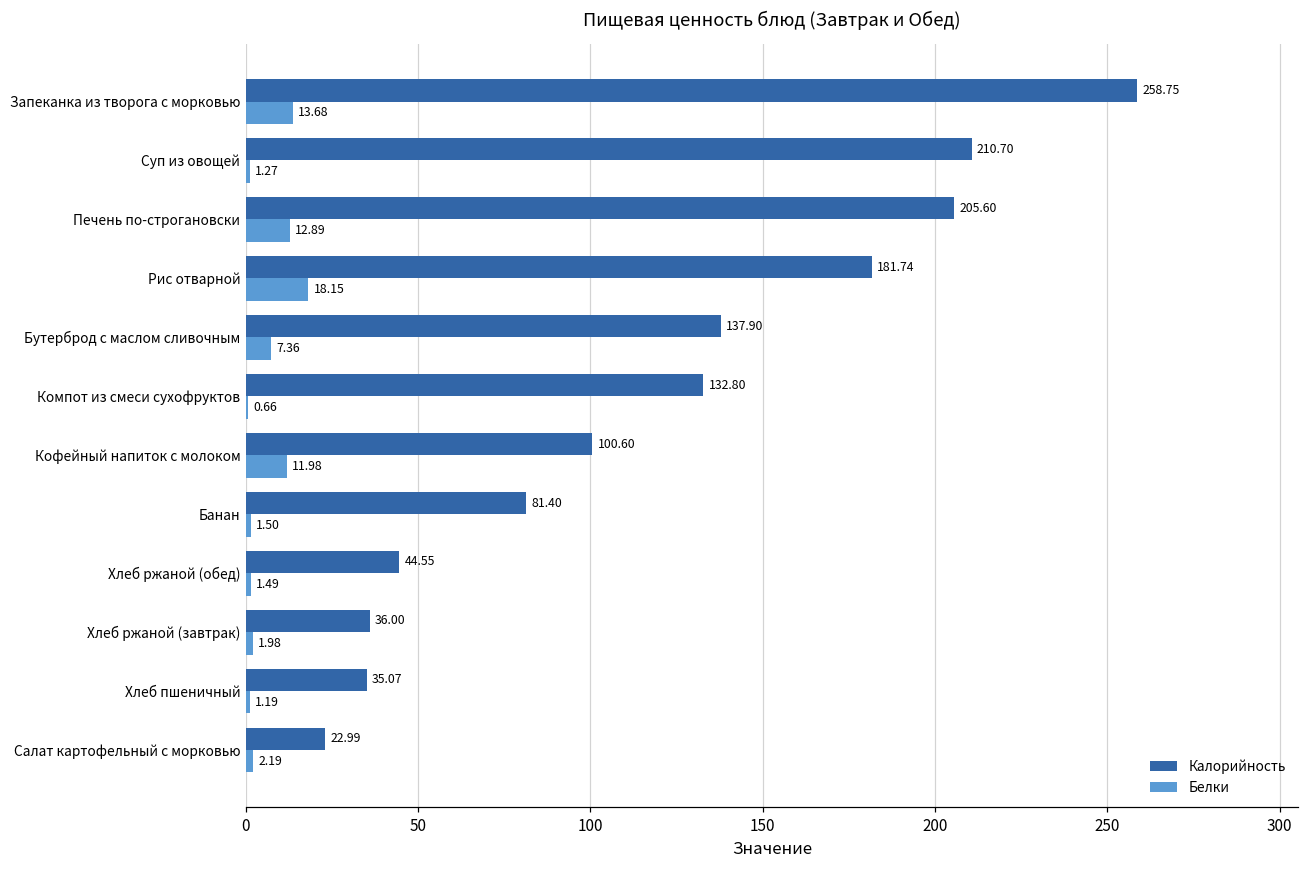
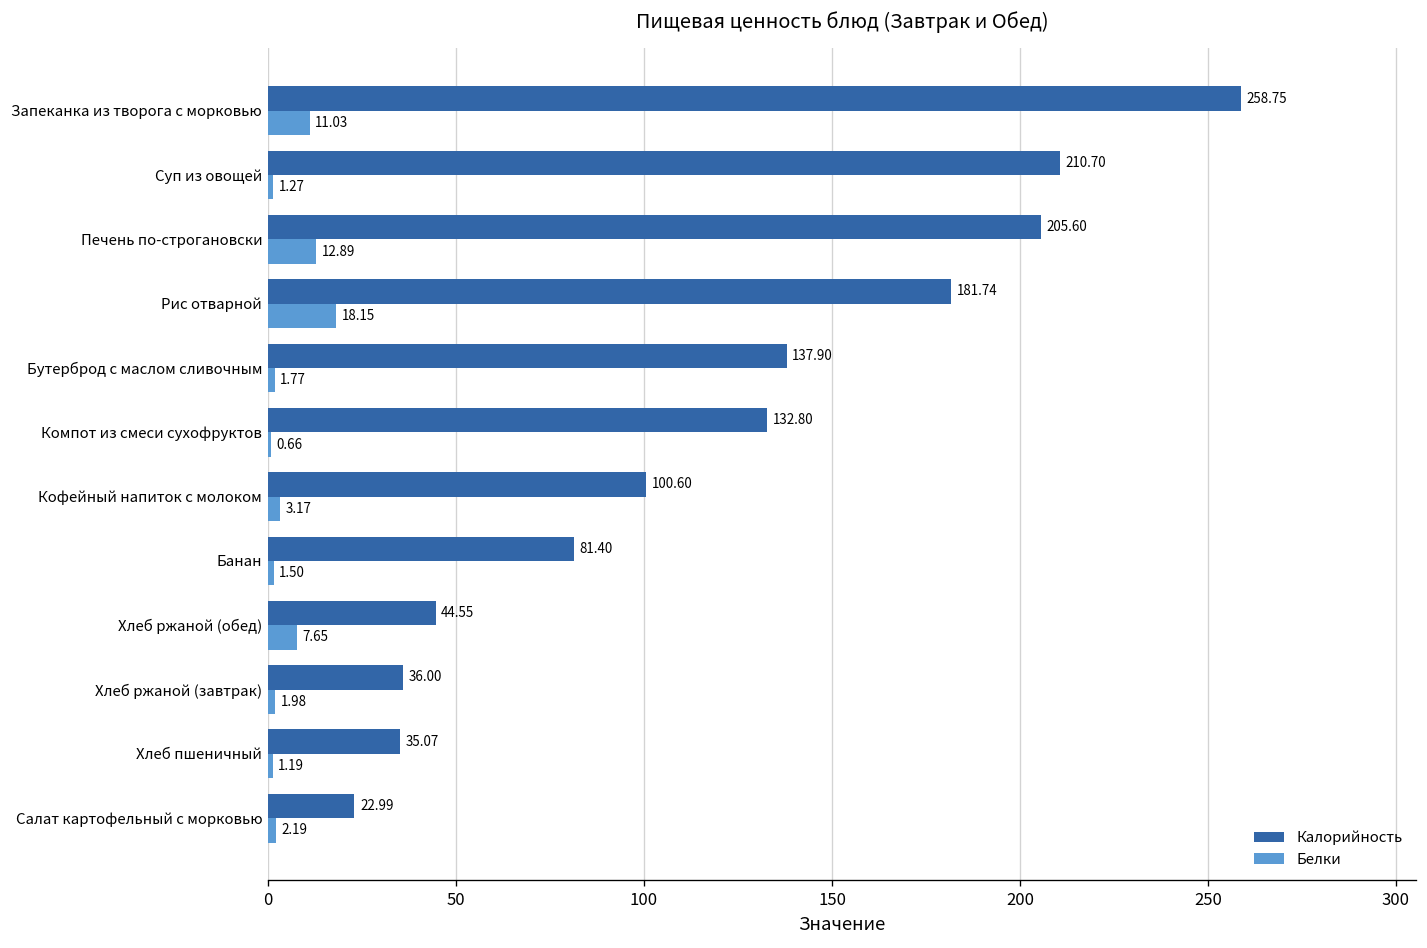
Белки, Запеканка из творога с морковью: 13.68 -> 11.03
Белки, Бутерброд с маслом сливочным: 7.36 -> 1.77
Белки, Кофейный напиток с молоком: 11.98 -> 3.17
Белки, Хлеб ржаной (обед): 1.49 -> 7.65
